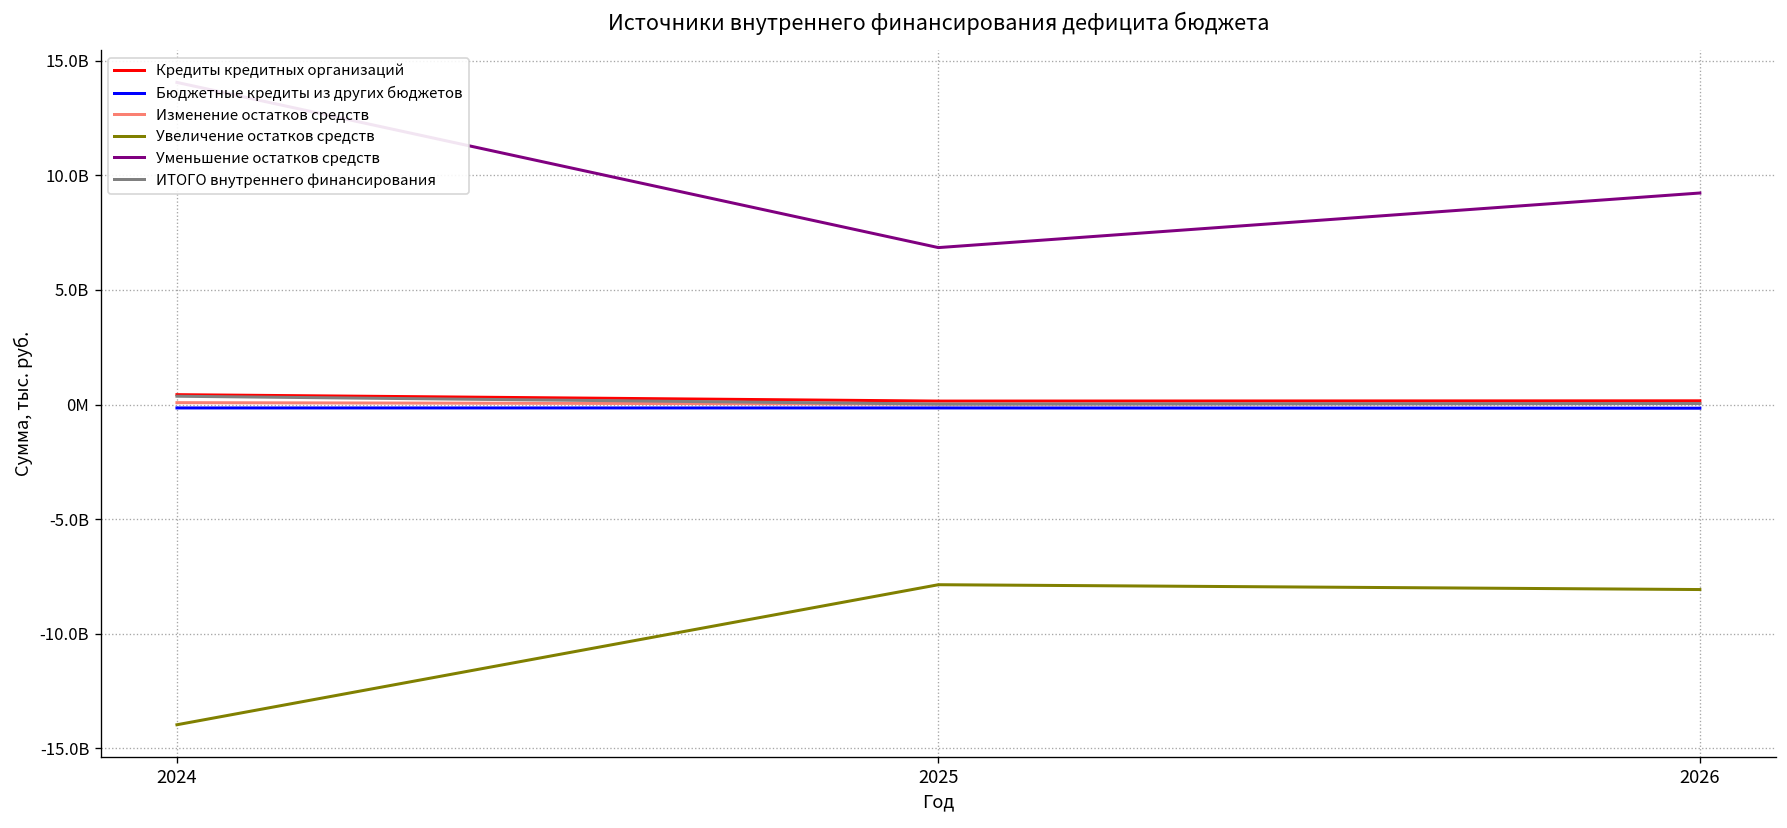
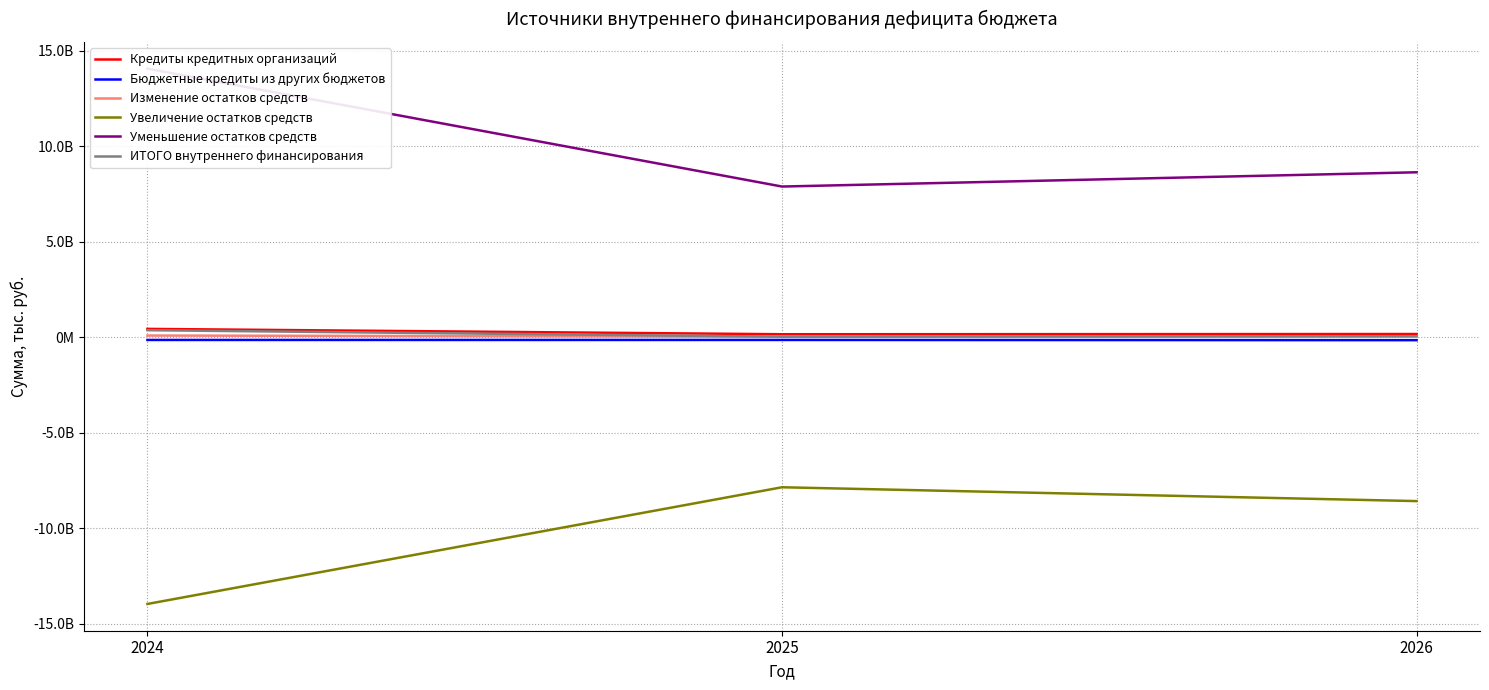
Уменьшение остатков средств, 2025: 6800000000 -> 7900000000
Увеличение остатков средств, 2026: -8100000000 -> -8600000000
Уменьшение остатков средств, 2026: 9200000000 -> 8600000000
